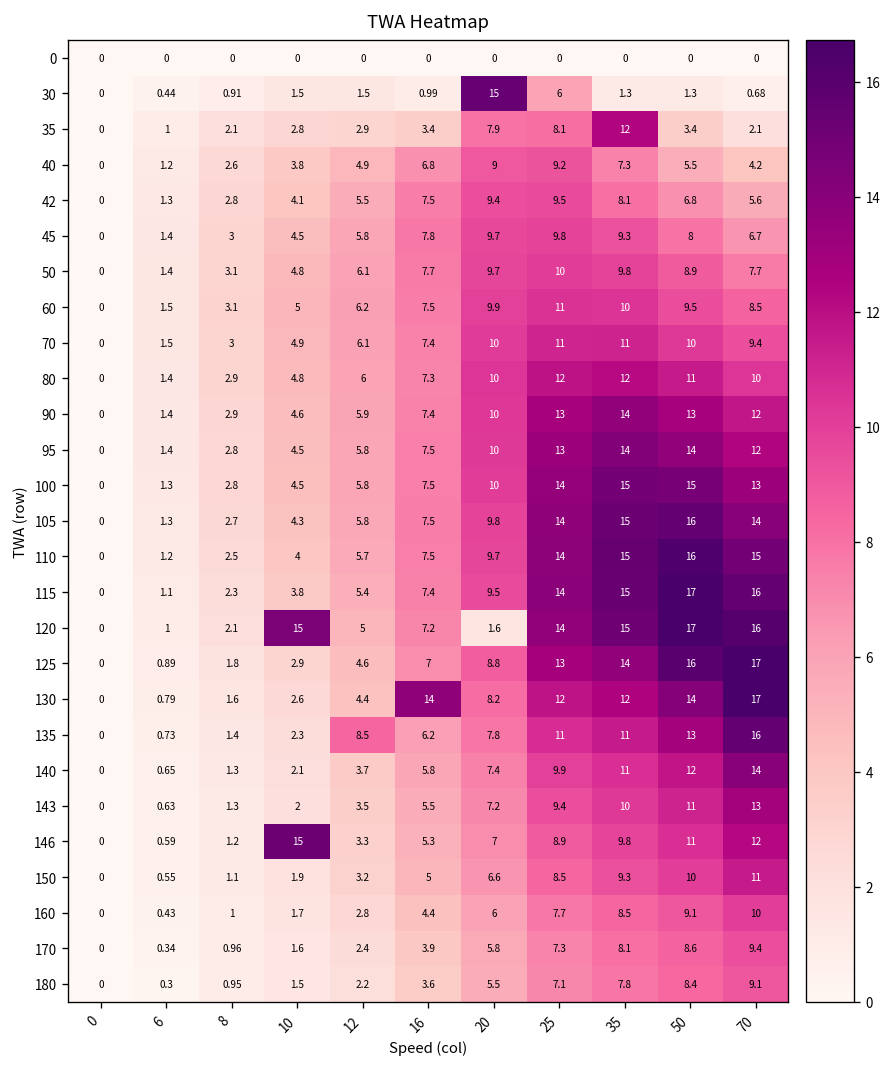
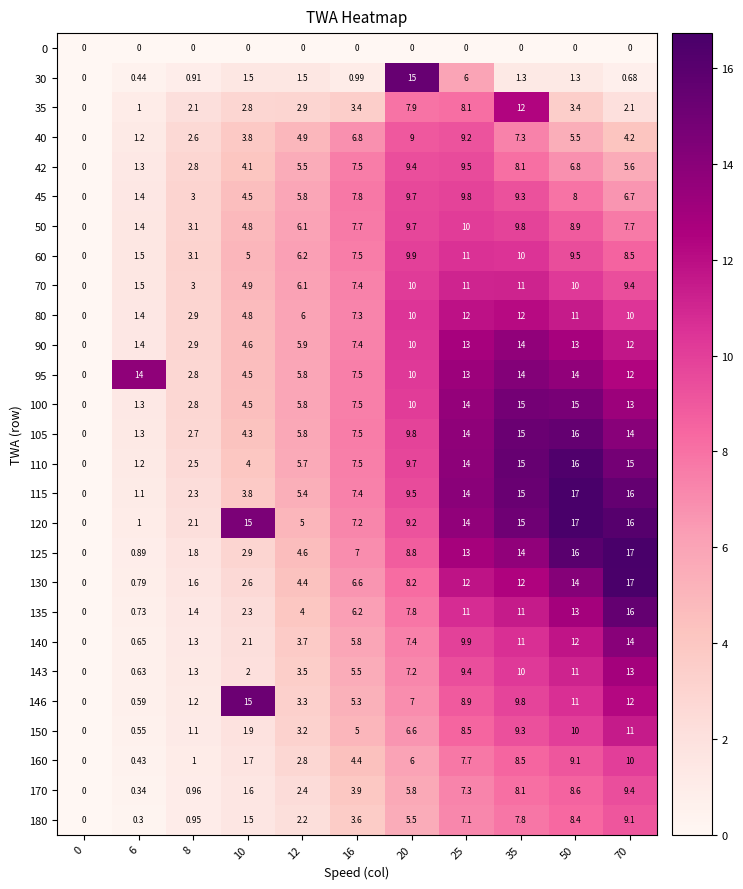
95, 6: 1.4 -> 14
120, 20: 1.6 -> 9.2
130, 16: 14 -> 6.6
135, 12: 8.5 -> 4
